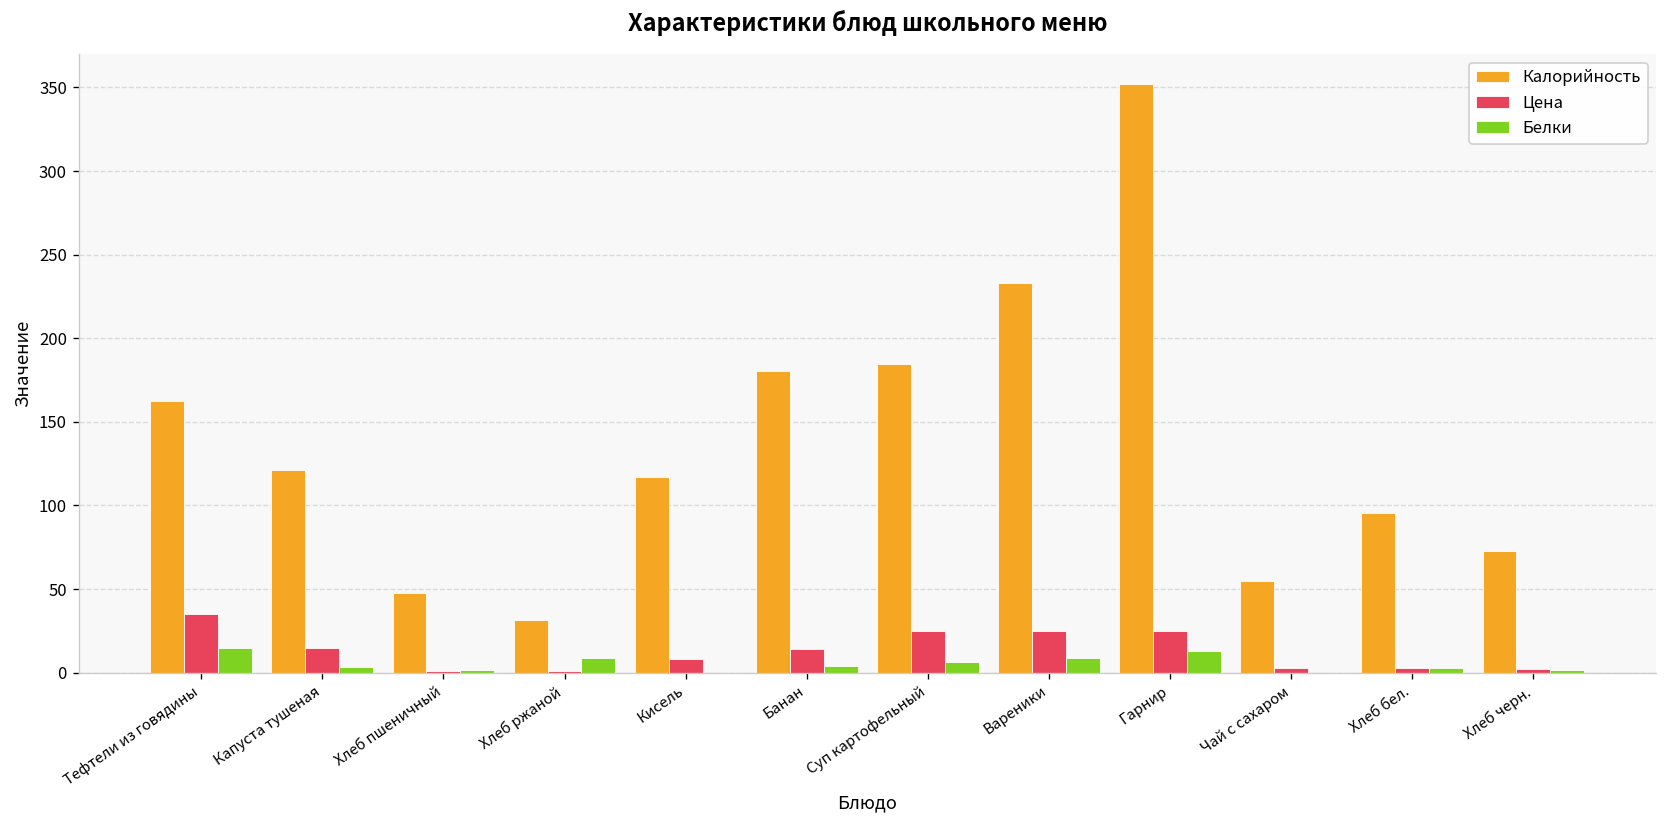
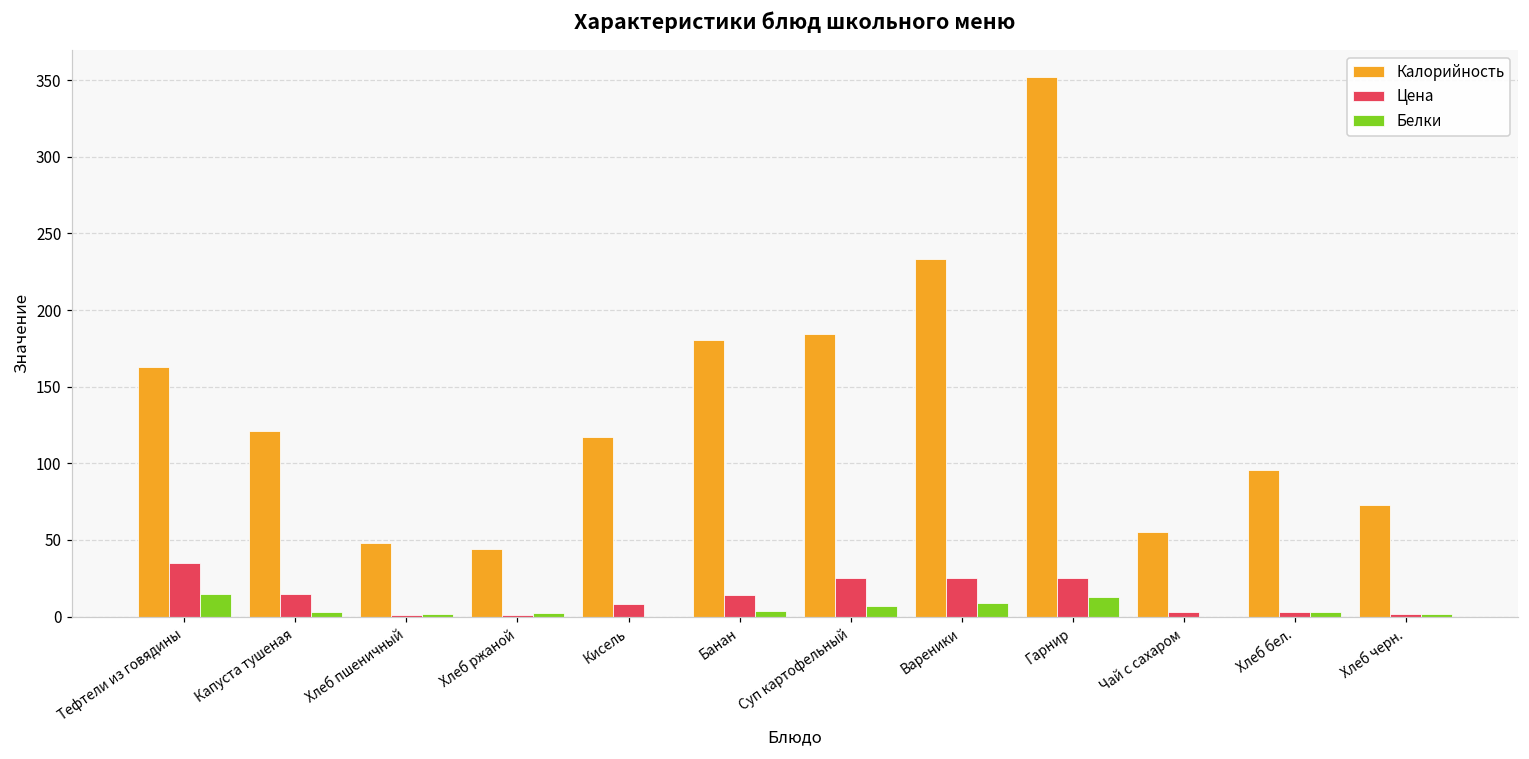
Калорийность, Хлеб ржаной: 31 -> 44
Белки, Хлеб ржаной: 9 -> 2
